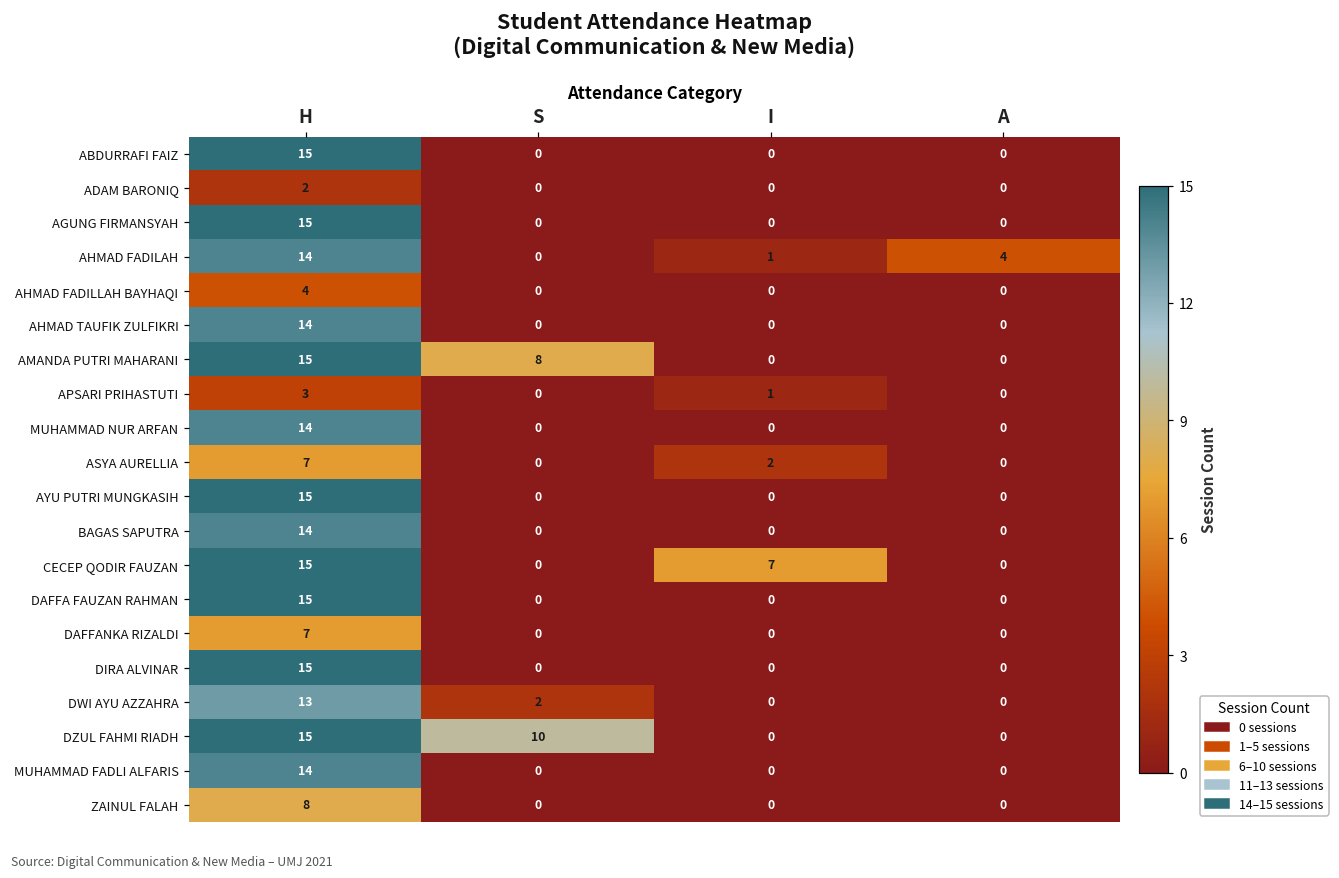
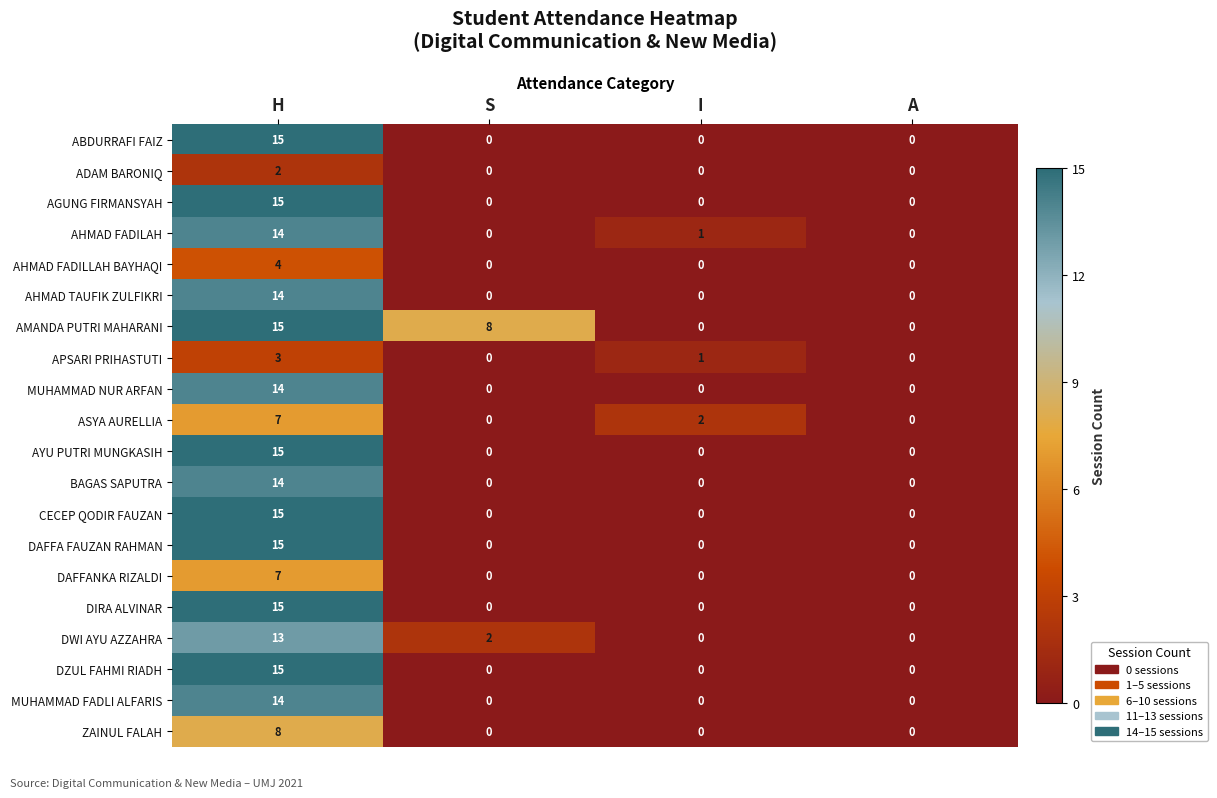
AHMAD FADILAH, A: 4 -> 0
CECEP QODIR FAUZAN, I: 7 -> 0
DZUL FAHMI RIADH, S: 10 -> 0
